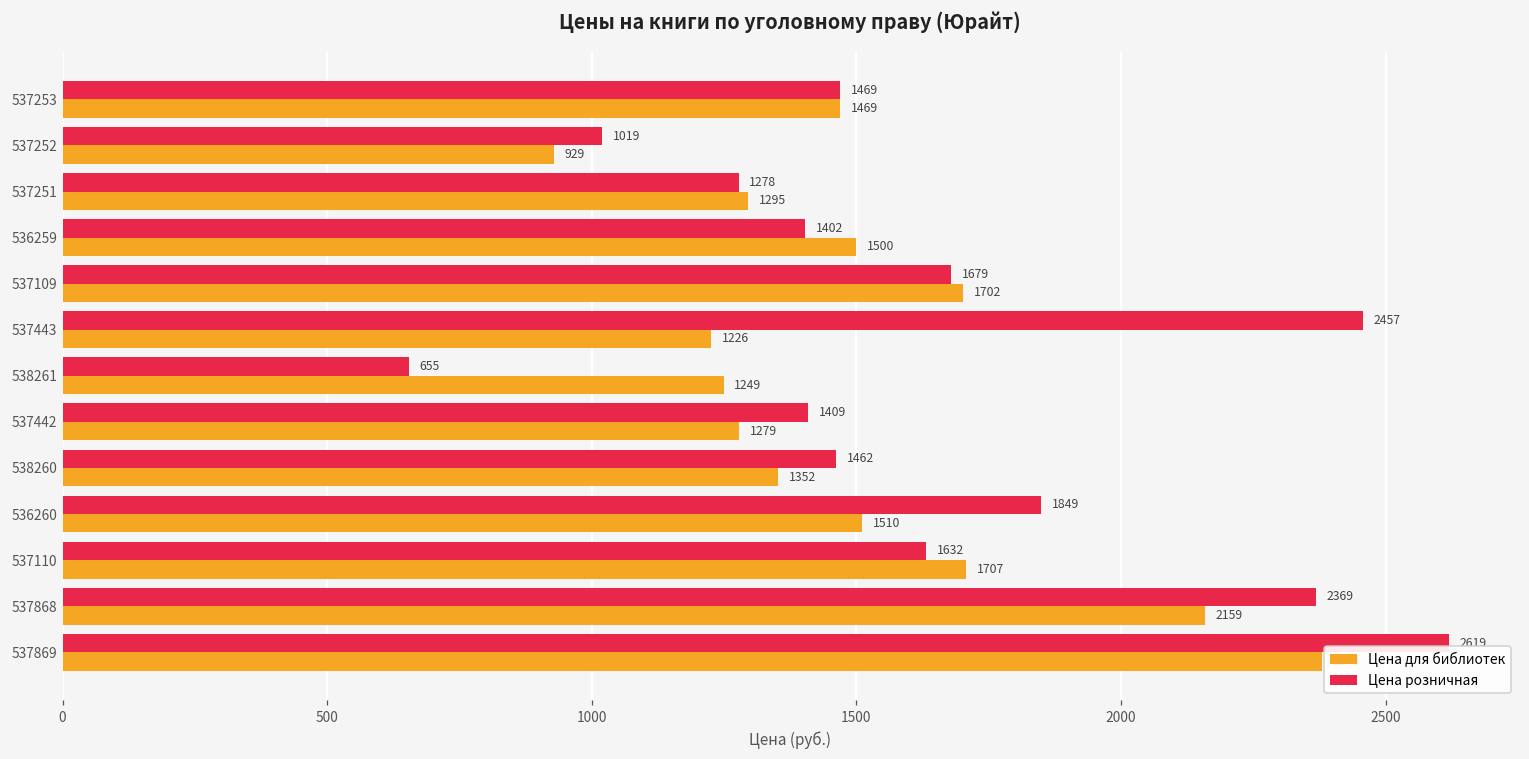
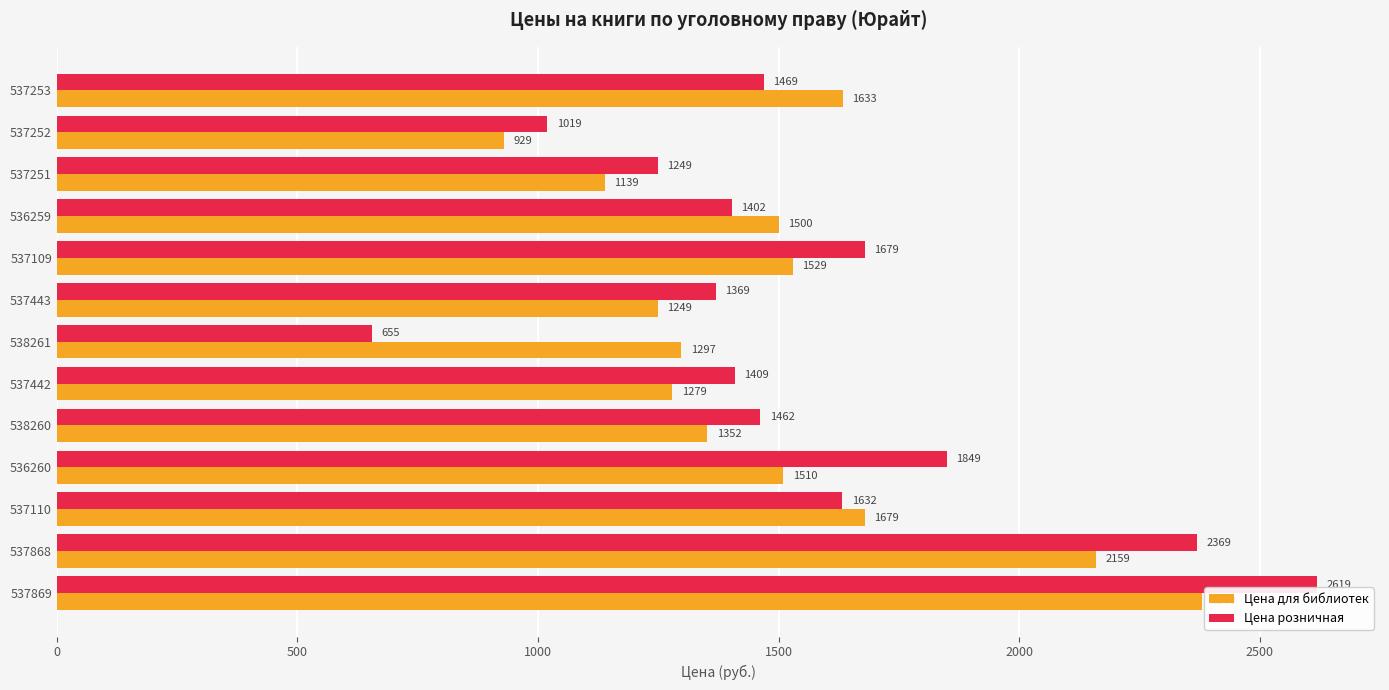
Цена для библиотек, 537253: 1469 -> 1633
Цена розничная, 537251: 1278 -> 1249
Цена для библиотек, 537251: 1295 -> 1139
Цена для библиотек, 537109: 1702 -> 1529
Цена розничная, 537443: 2457 -> 1369
Цена для библиотек, 537443: 1226 -> 1249
Цена для библиотек, 538261: 1249 -> 1297
Цена для библиотек, 537110: 1707 -> 1679
